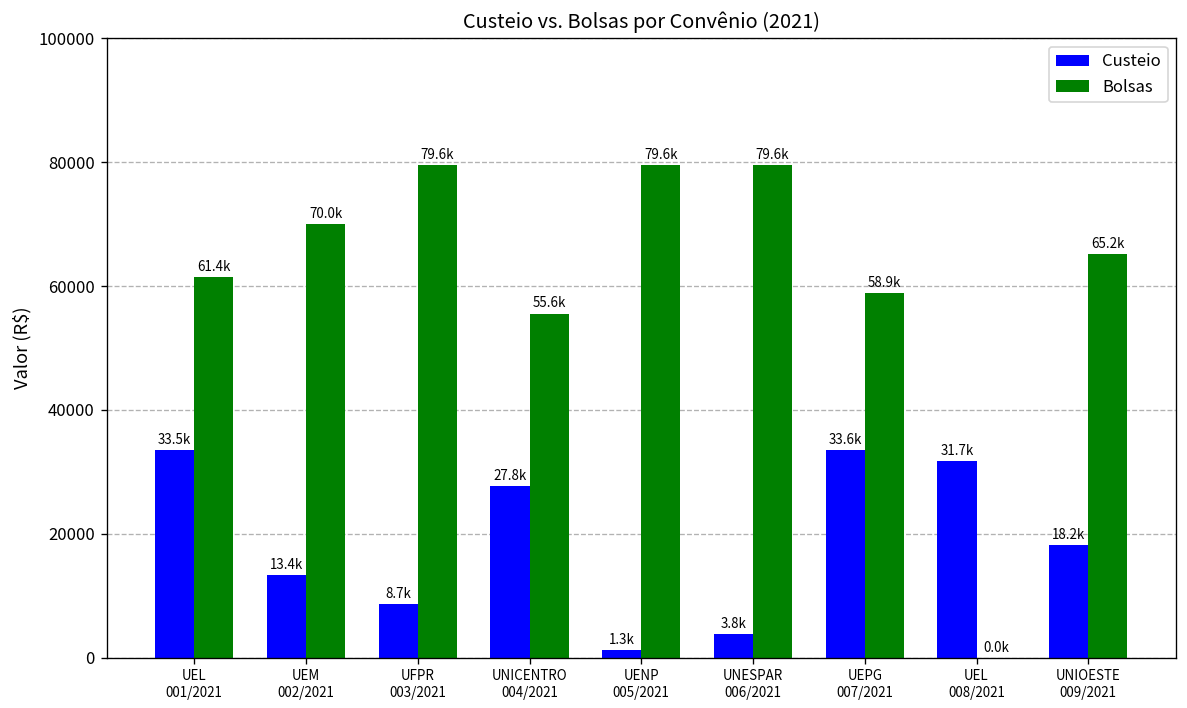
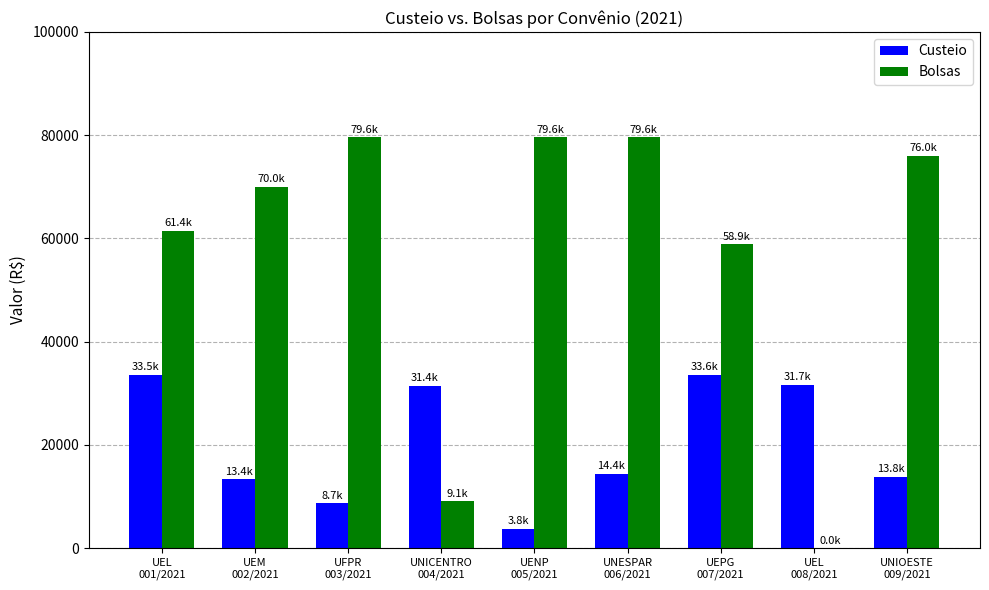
Custeio, UNICENTRO 004/2021: 27.8k -> 31.4k
Bolsas, UNICENTRO 004/2021: 55.6k -> 9.1k
Custeio, UENP 005/2021: 1.3k -> 3.8k
Custeio, UNESPAR 006/2021: 3.8k -> 14.4k
Custeio, UNIOESTE 009/2021: 18.2k -> 13.8k
Bolsas, UNIOESTE 009/2021: 65.2k -> 76.0k
